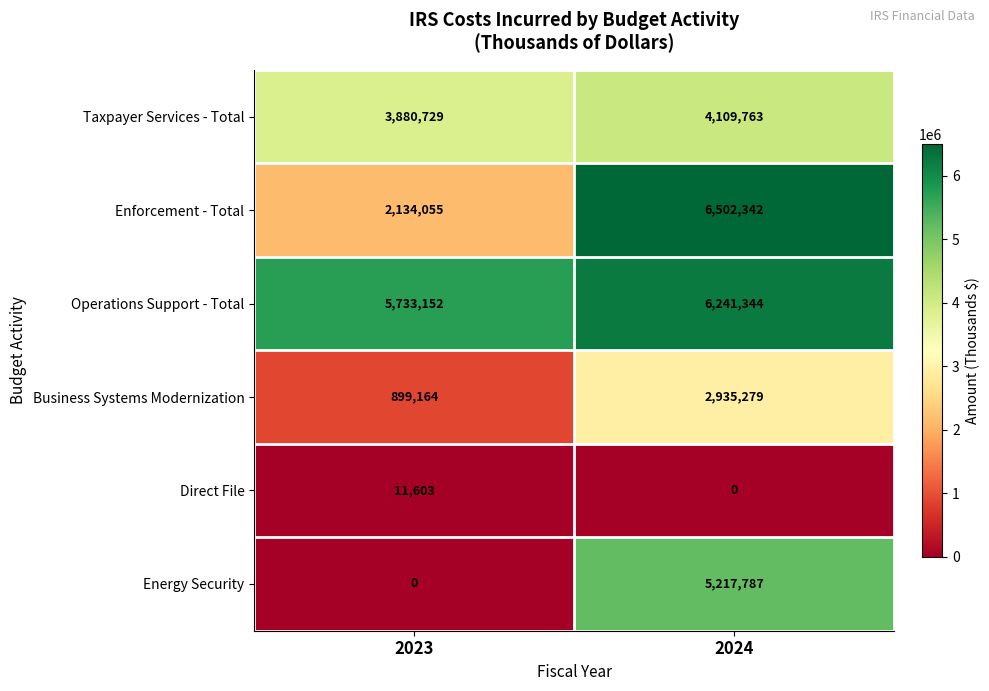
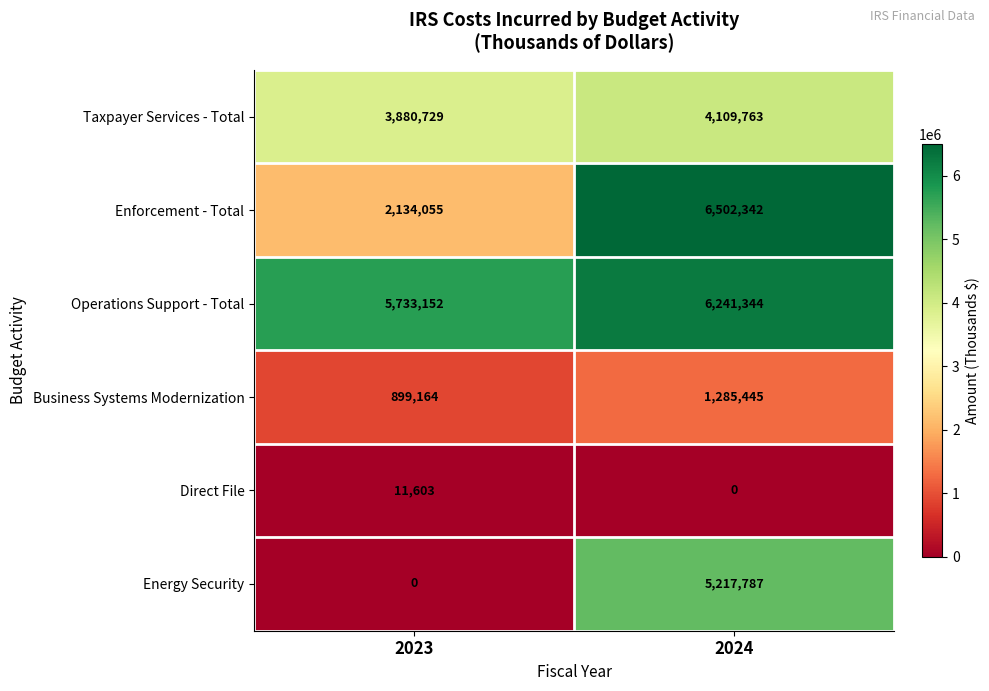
Business Systems Modernization, 2024: 2,935,279 -> 1,285,445
